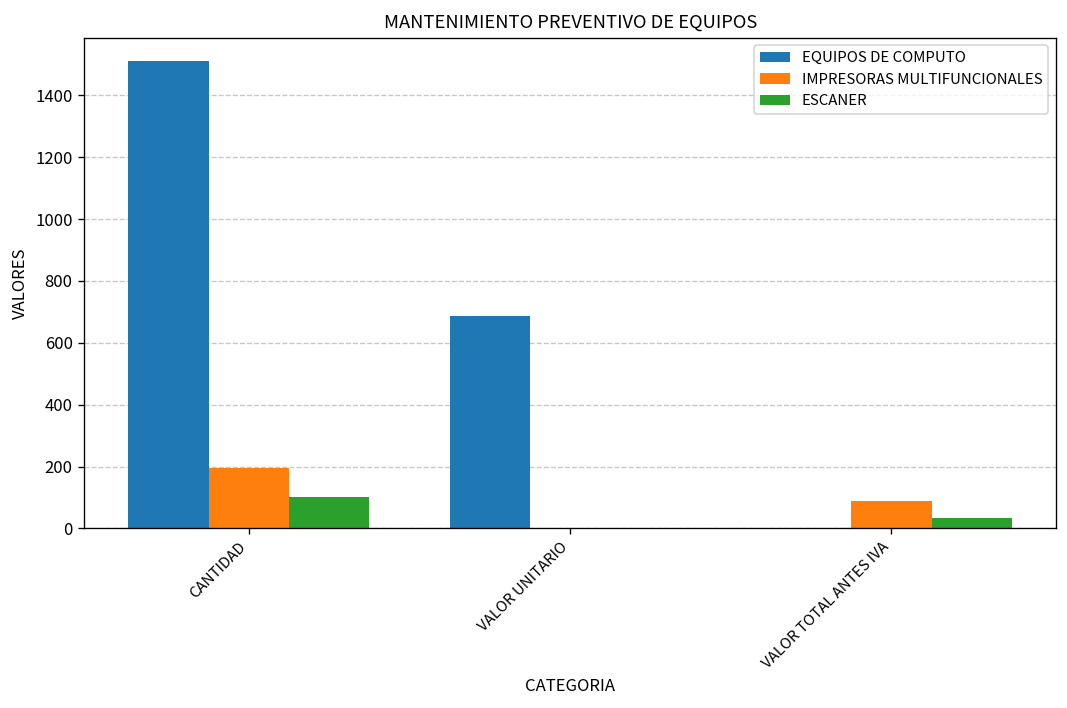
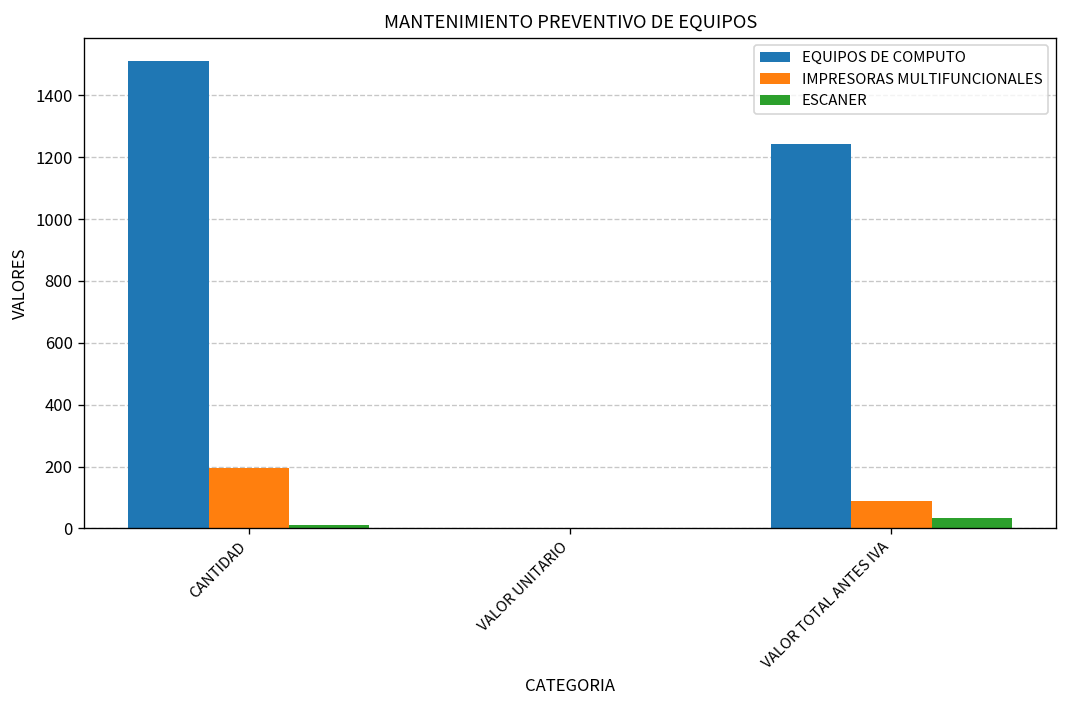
ESCANER, CANTIDAD: 100 -> 10
EQUIPOS DE COMPUTO, VALOR UNITARIO: 690 -> 0
EQUIPOS DE COMPUTO, VALOR TOTAL ANTES IVA: 0 -> 1240
